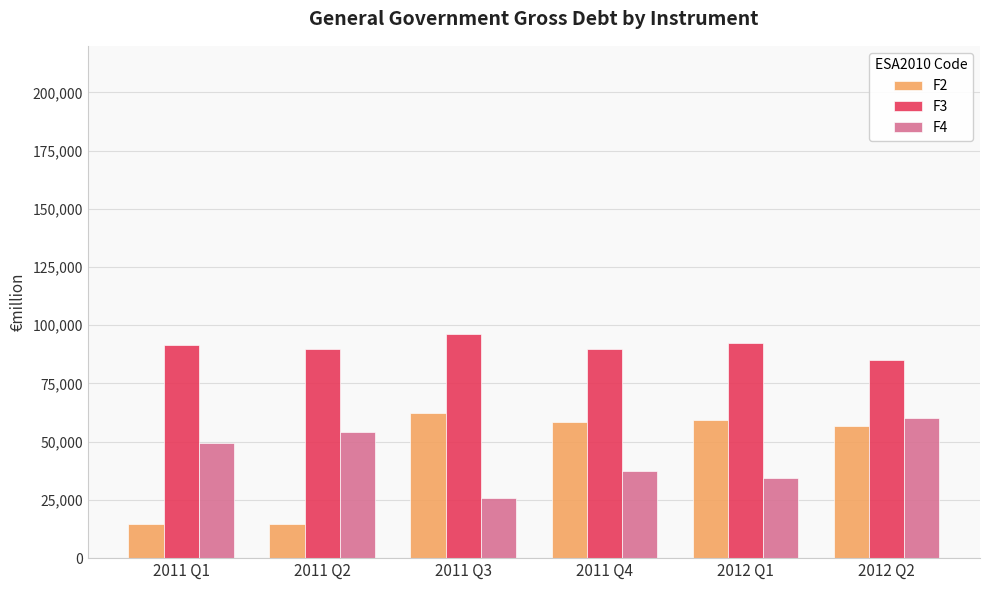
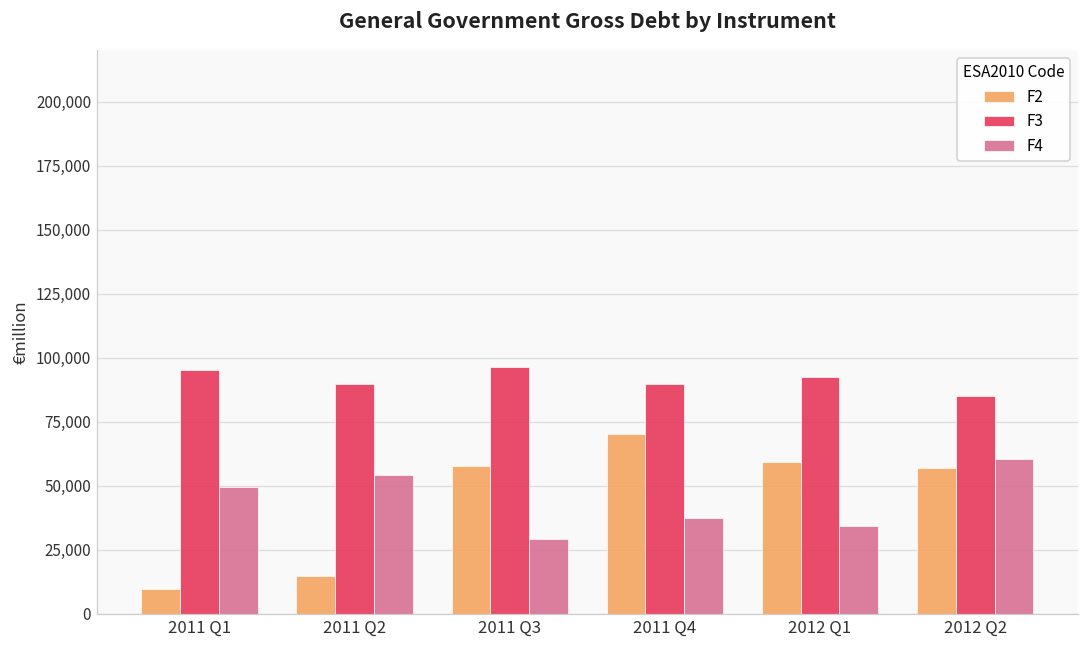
F2, 2011 Q1: 14,000 -> 10,000
F3, 2011 Q1: 92,000 -> 95,000
F2, 2011 Q3: 62,000 -> 58,000
F4, 2011 Q3: 26,000 -> 29,000
F2, 2011 Q4: 58,000 -> 70,000
